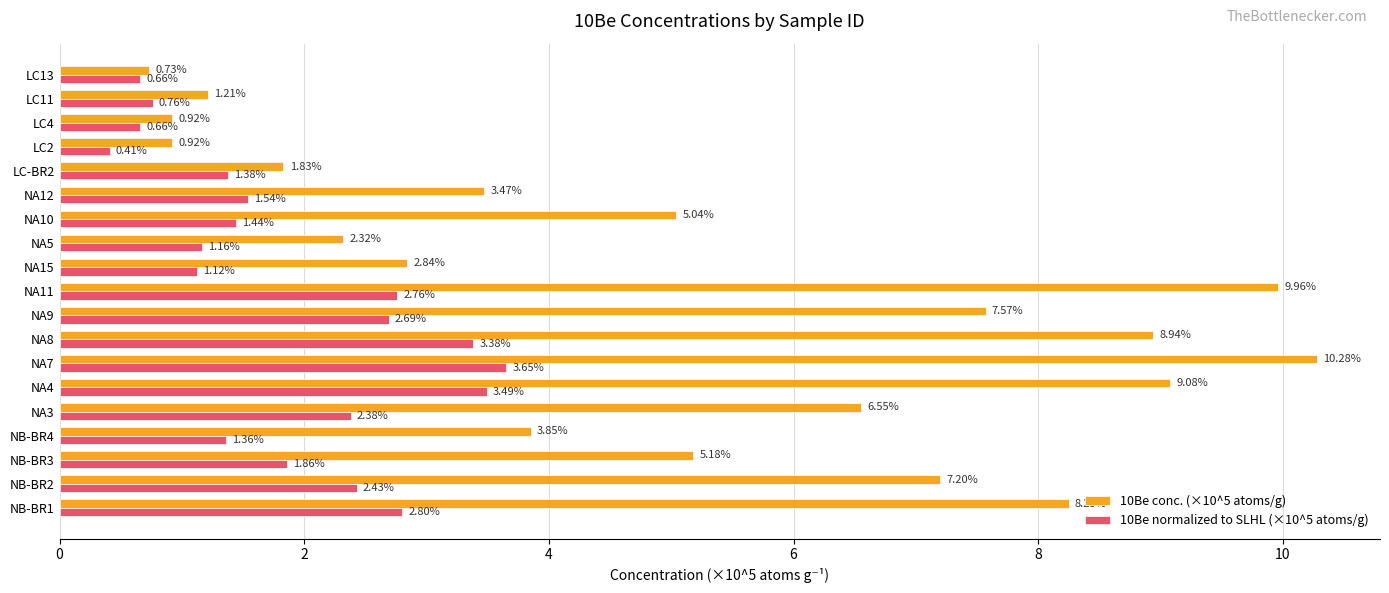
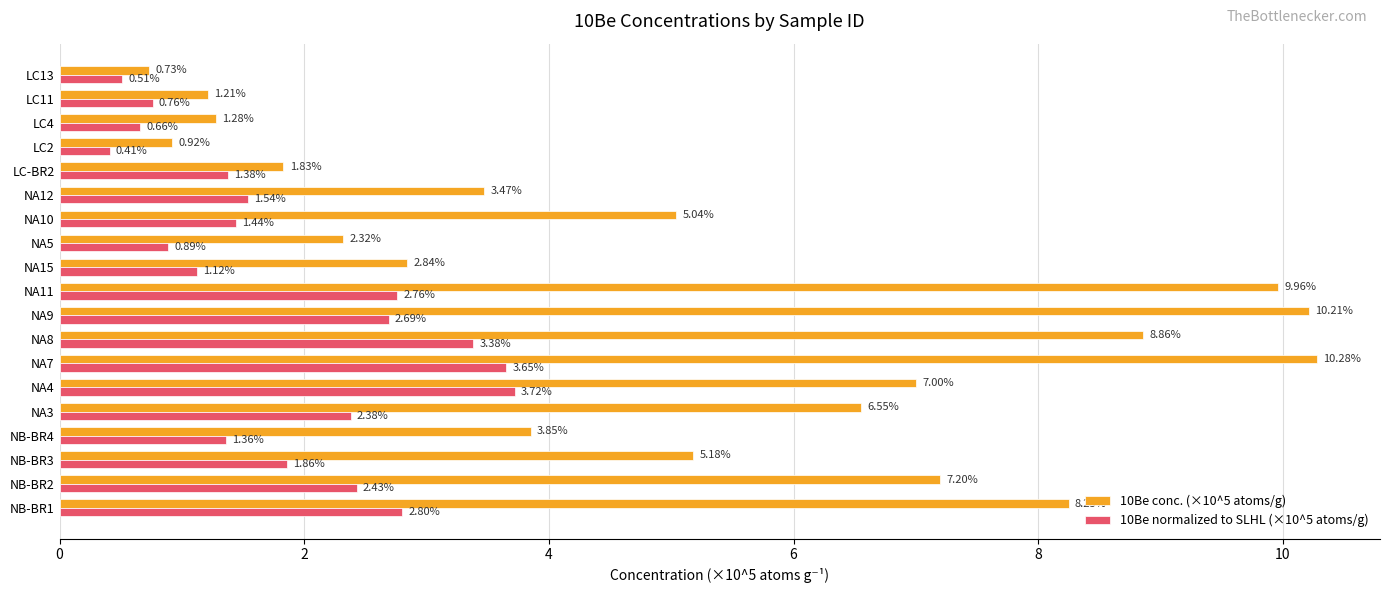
10Be normalized to SLHL (×10^5 atoms/g), LC13: 0.66% -> 0.51%
10Be conc. (×10^5 atoms/g), LC4: 0.92% -> 1.28%
10Be normalized to SLHL (×10^5 atoms/g), NA5: 1.16% -> 0.89%
10Be conc. (×10^5 atoms/g), NA9: 7.57% -> 10.21%
10Be conc. (×10^5 atoms/g), NA8: 8.94% -> 8.86%
10Be conc. (×10^5 atoms/g), NA4: 9.08% -> 7.00%
10Be normalized to SLHL (×10^5 atoms/g), NA4: 3.49% -> 3.72%
